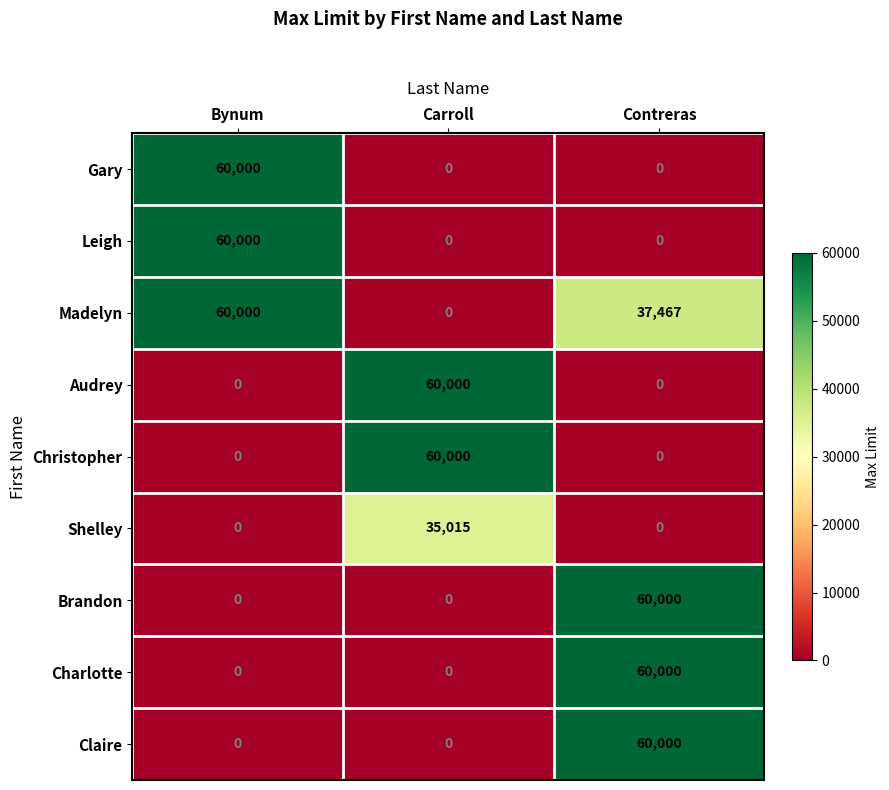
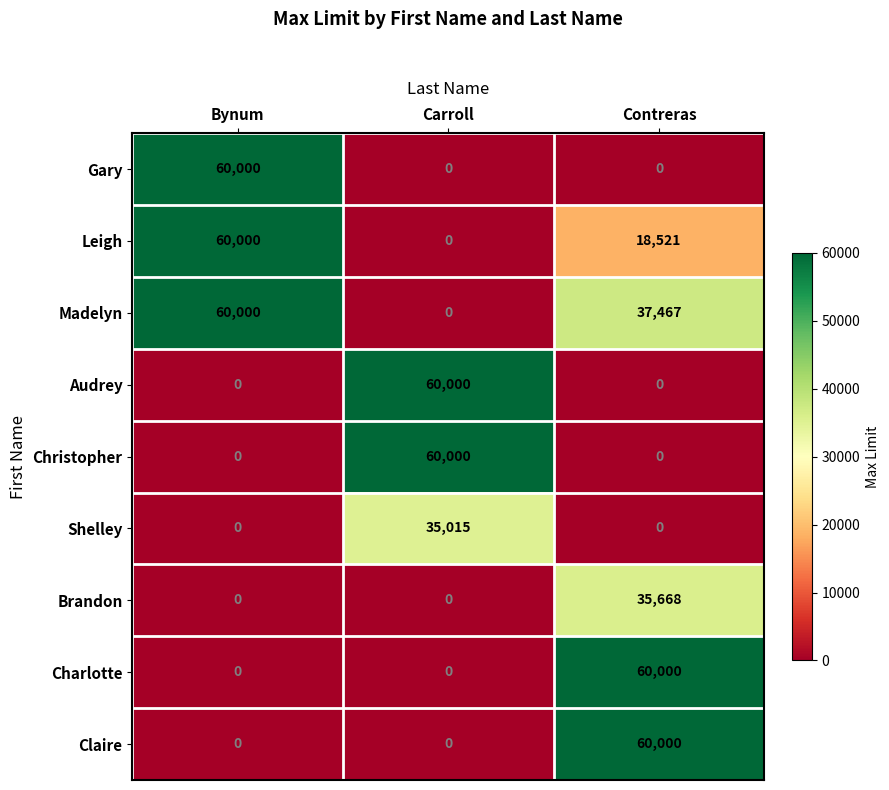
Leigh, Contreras: 0 -> 18,521
Brandon, Contreras: 60,000 -> 35,668
